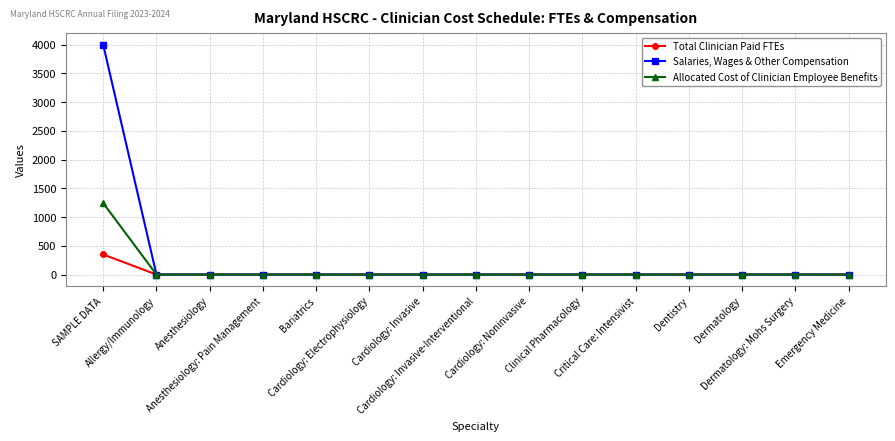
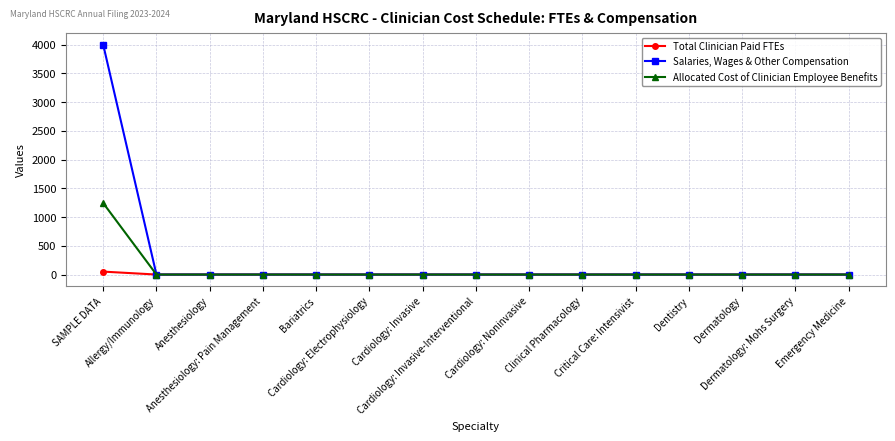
Total Clinician Paid FTEs, SAMPLE DATA: 300 -> 100
